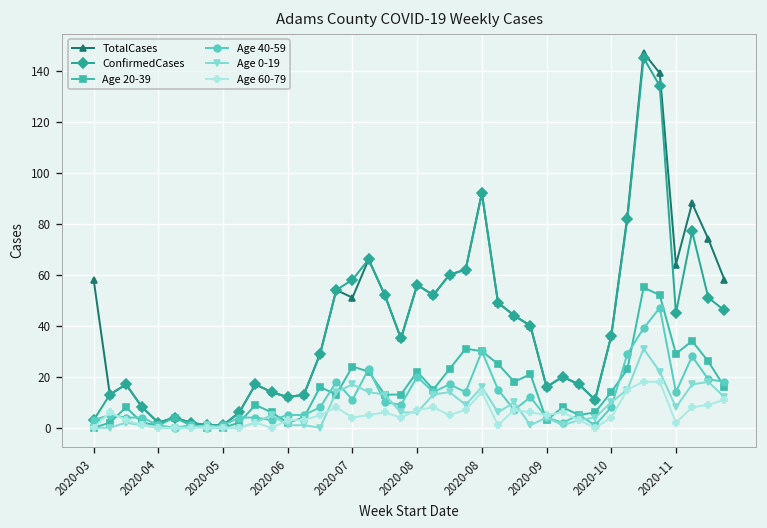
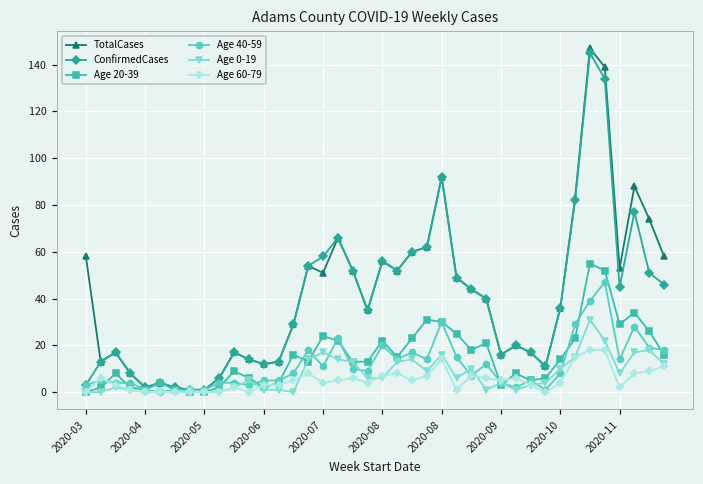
TotalCases, 2020-11: 64 -> 53
